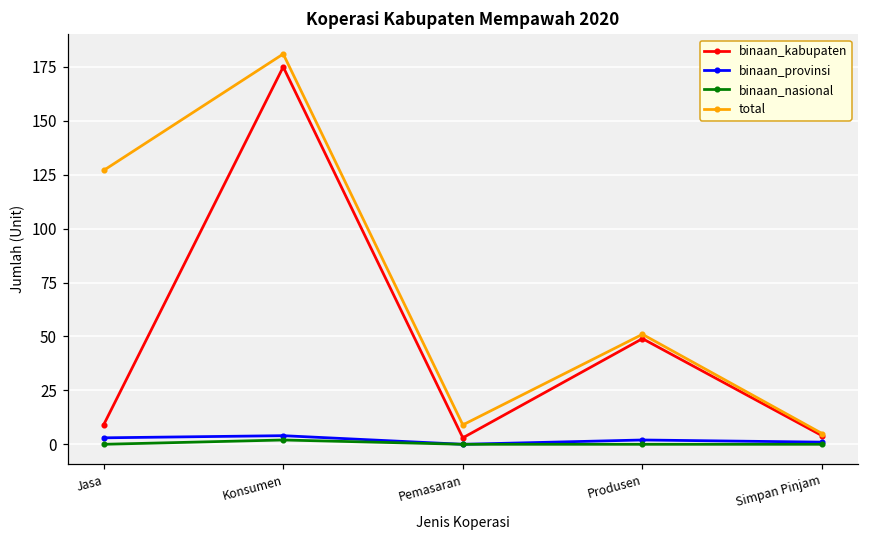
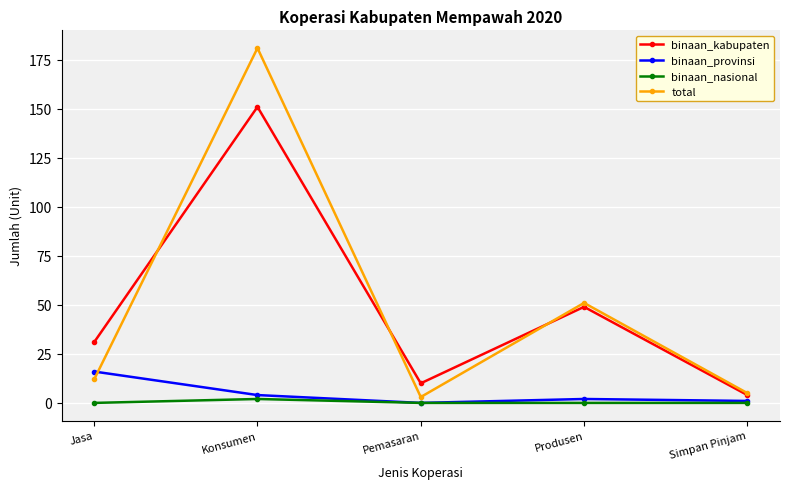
binaan_kabupaten, Jasa: 9 -> 31
binaan_provinsi, Jasa: 3 -> 16
total, Jasa: 127 -> 12
binaan_kabupaten, Konsumen: 175 -> 151
binaan_kabupaten, Pemasaran: 3 -> 10
total, Pemasaran: 9 -> 3
